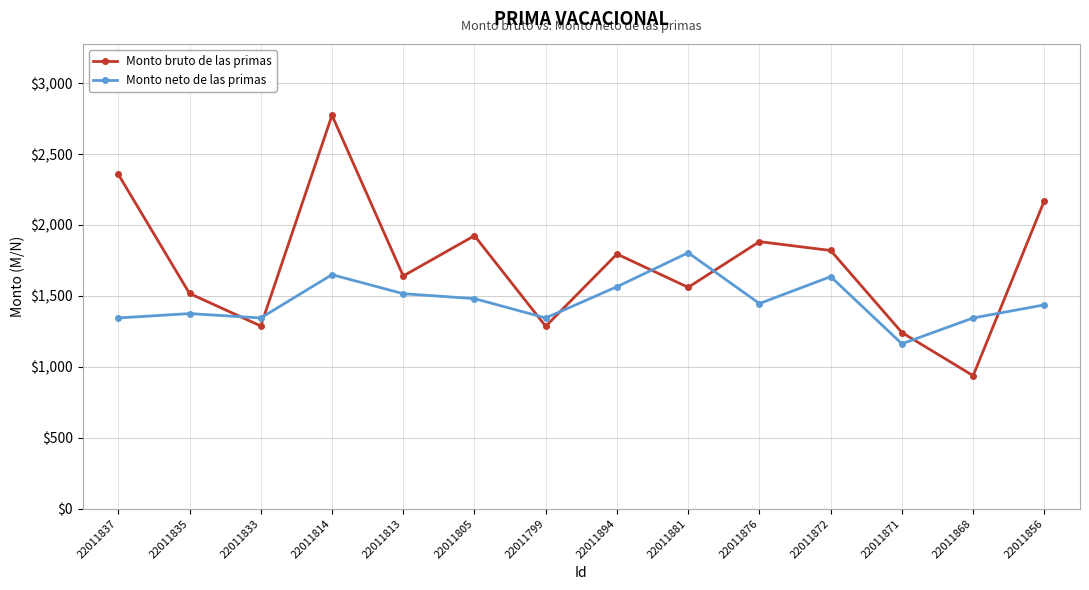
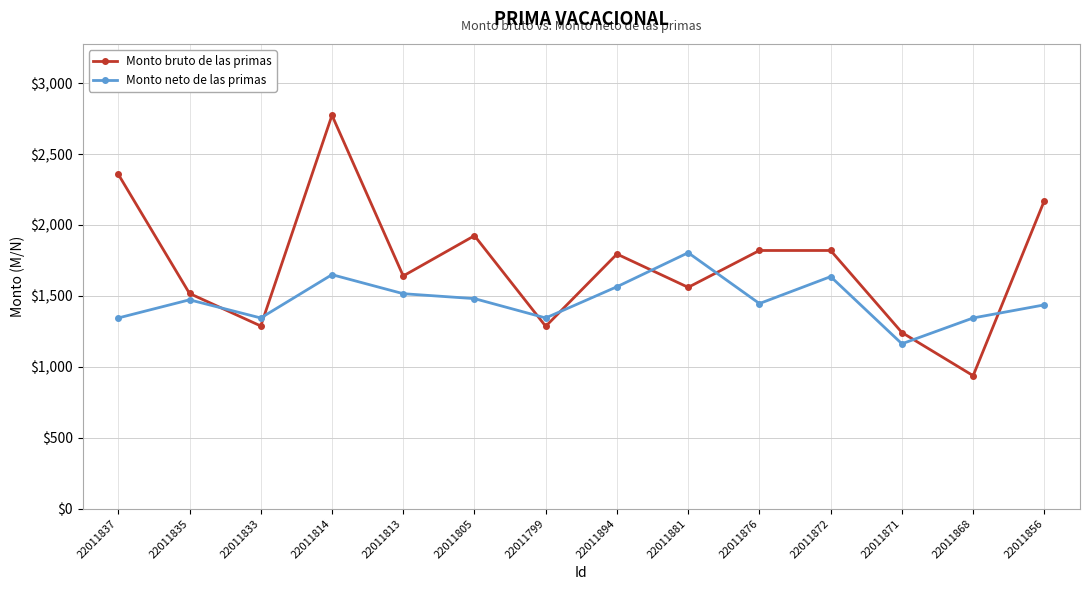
Monto neto de las primas, 22011835: $1,380 -> $1,470
Monto bruto de las primas, 22011876: $1,880 -> $1,820
